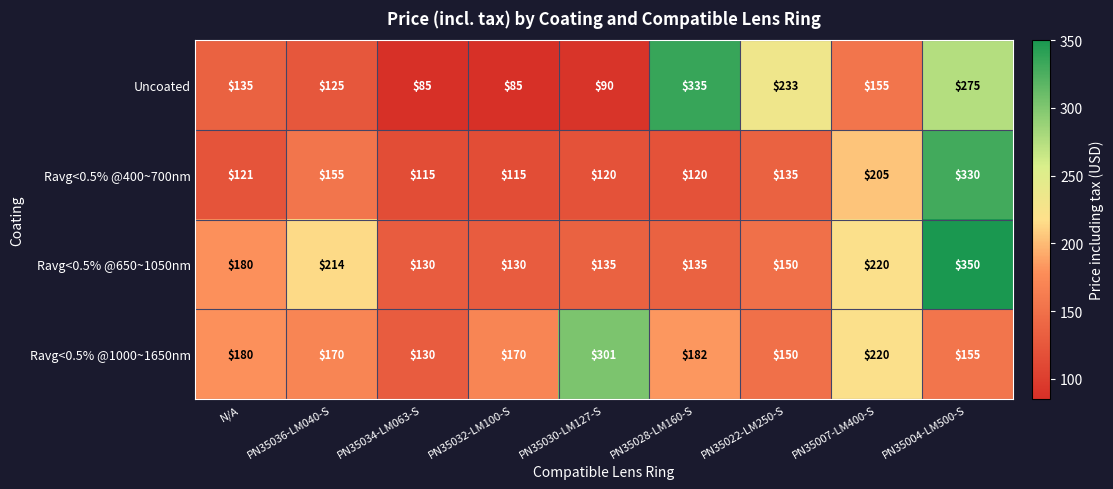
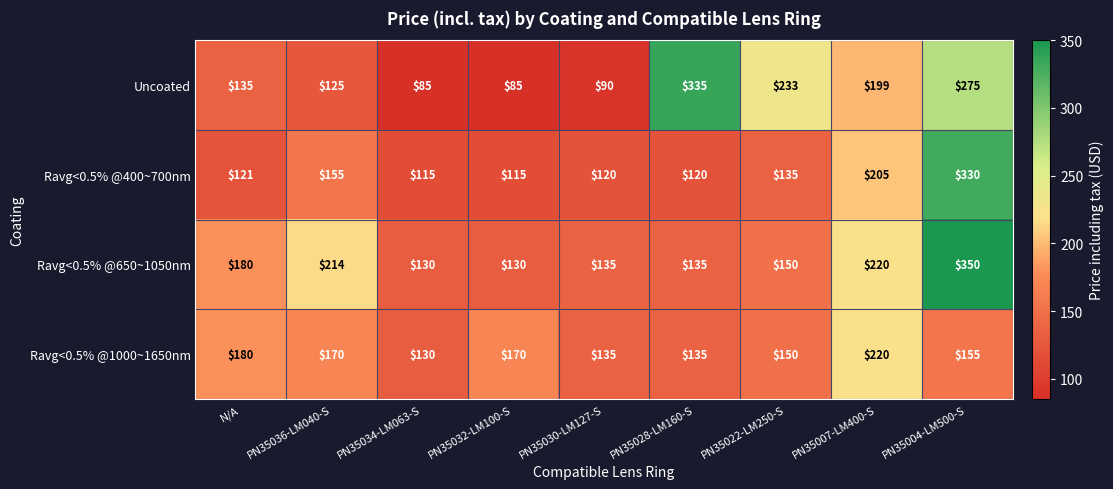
Uncoated, PN35007-LM400-S: $155 -> $199
Ravg<0.5% @1000~1650nm, PN35030-LM127-S: $301 -> $135
Ravg<0.5% @1000~1650nm, PN35028-LM160-S: $182 -> $135
